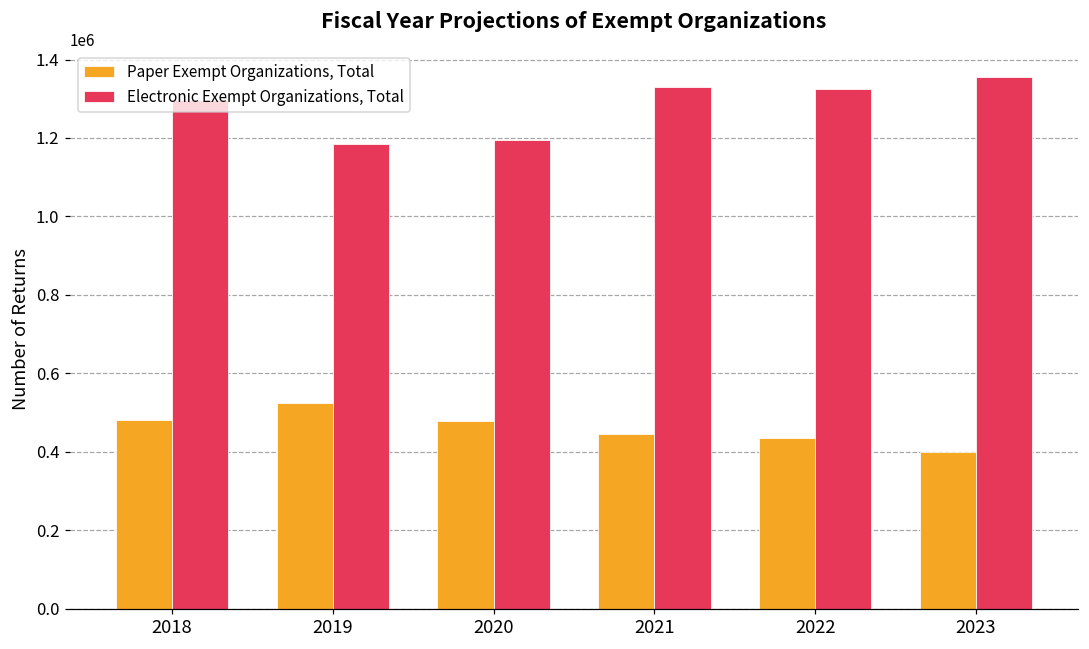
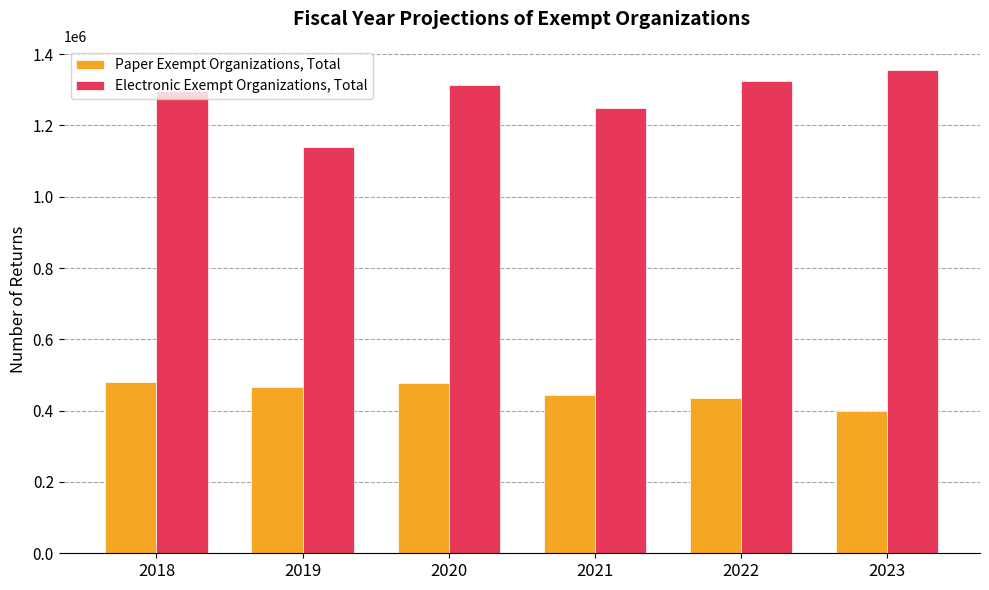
Paper Exempt Organizations, Total, 2019: 520000 -> 470000
Electronic Exempt Organizations, Total, 2019: 1190000 -> 1140000
Electronic Exempt Organizations, Total, 2020: 1190000 -> 1310000
Electronic Exempt Organizations, Total, 2021: 1330000 -> 1250000
